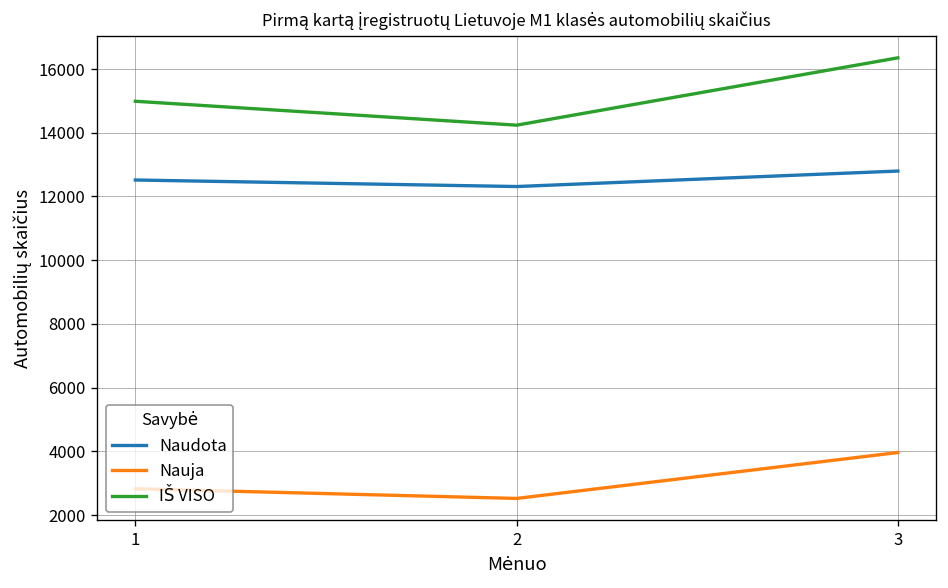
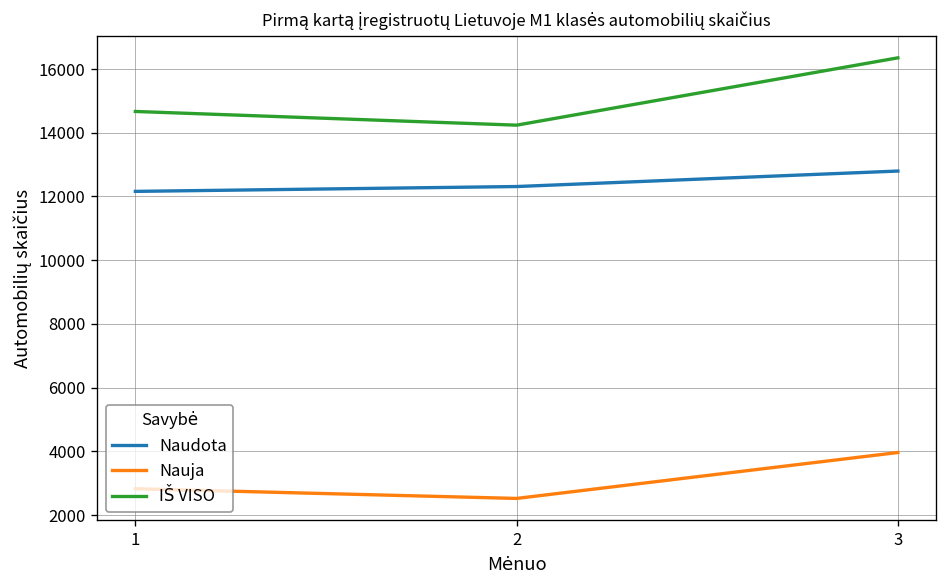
Naudota, 1: 12500 -> 12200
IŠ VISO, 1: 15000 -> 14700
